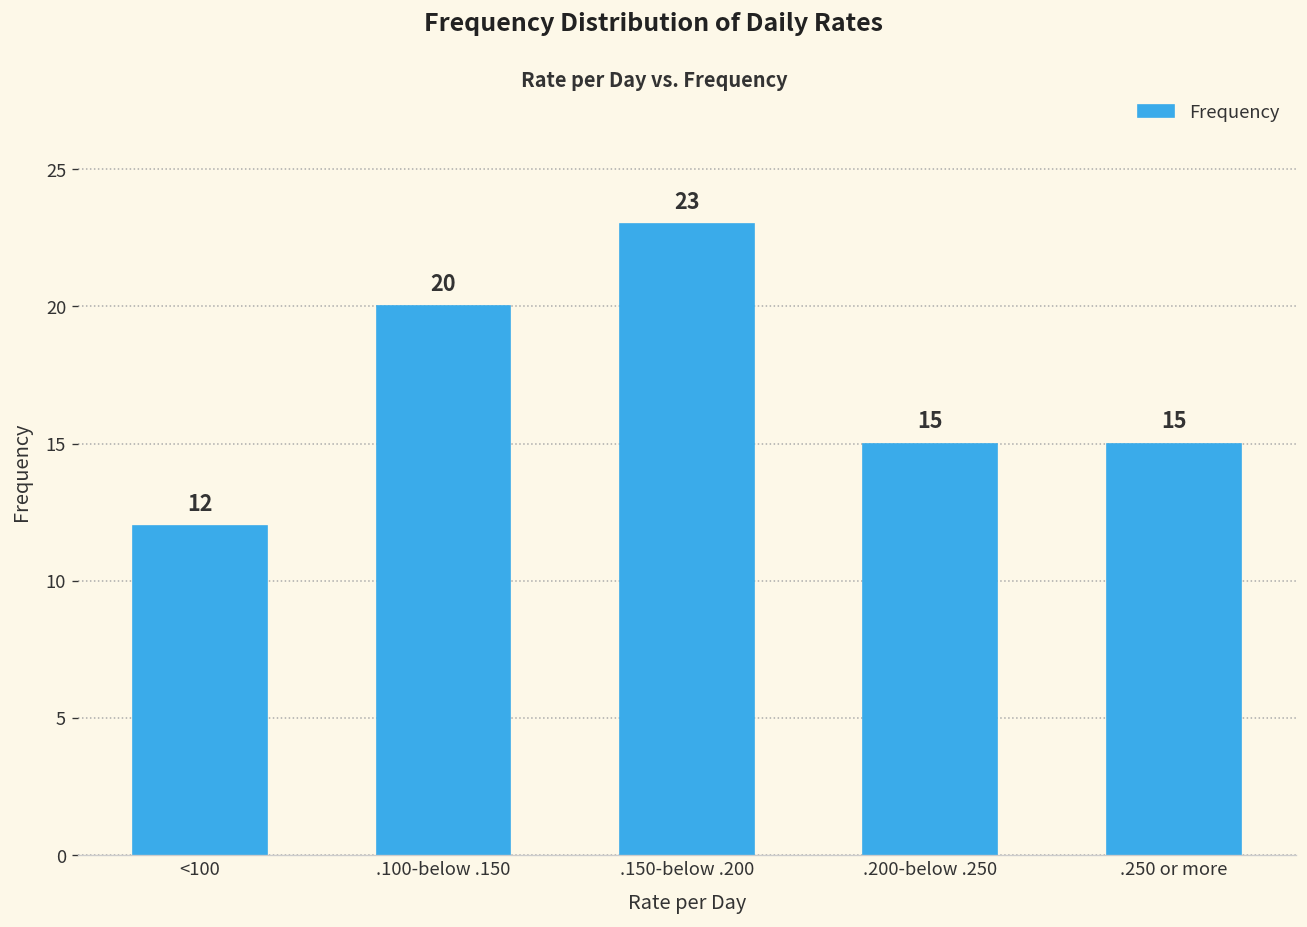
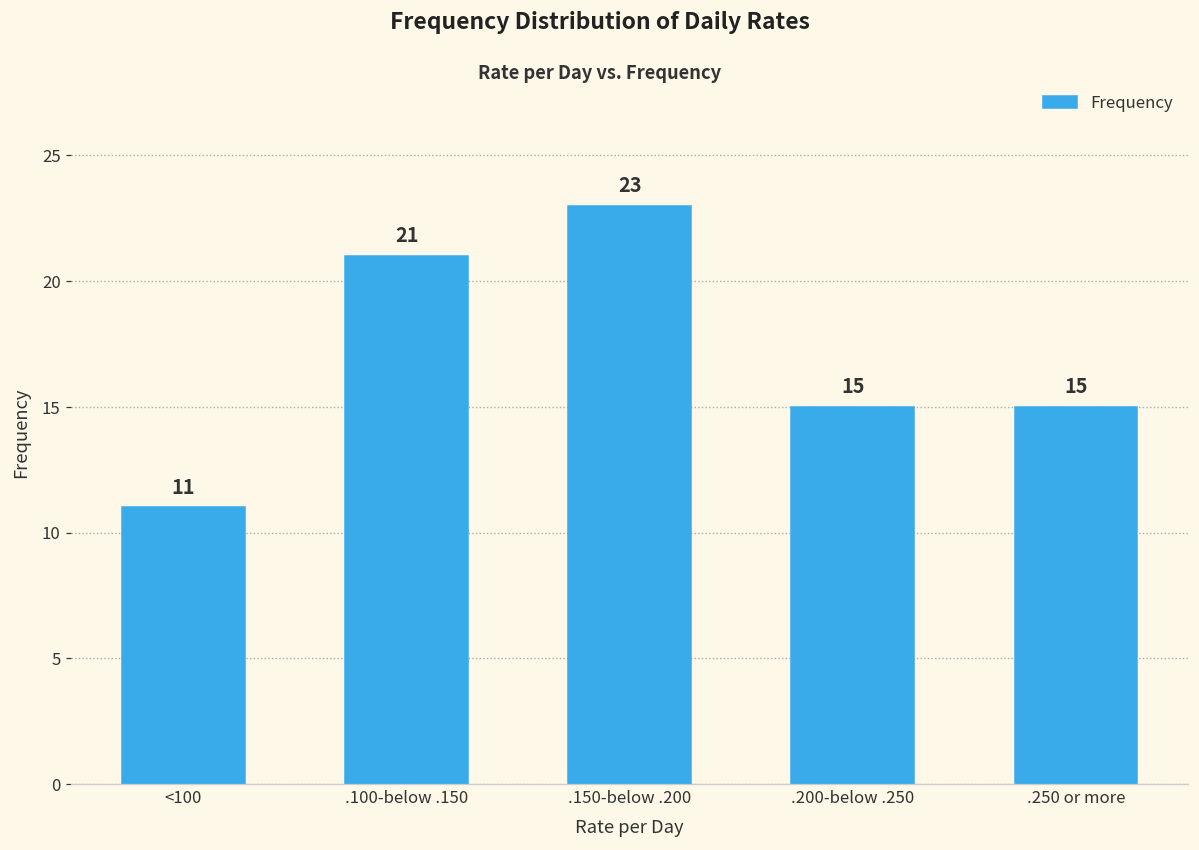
<100: 12 -> 11
.100-below .150: 20 -> 21
